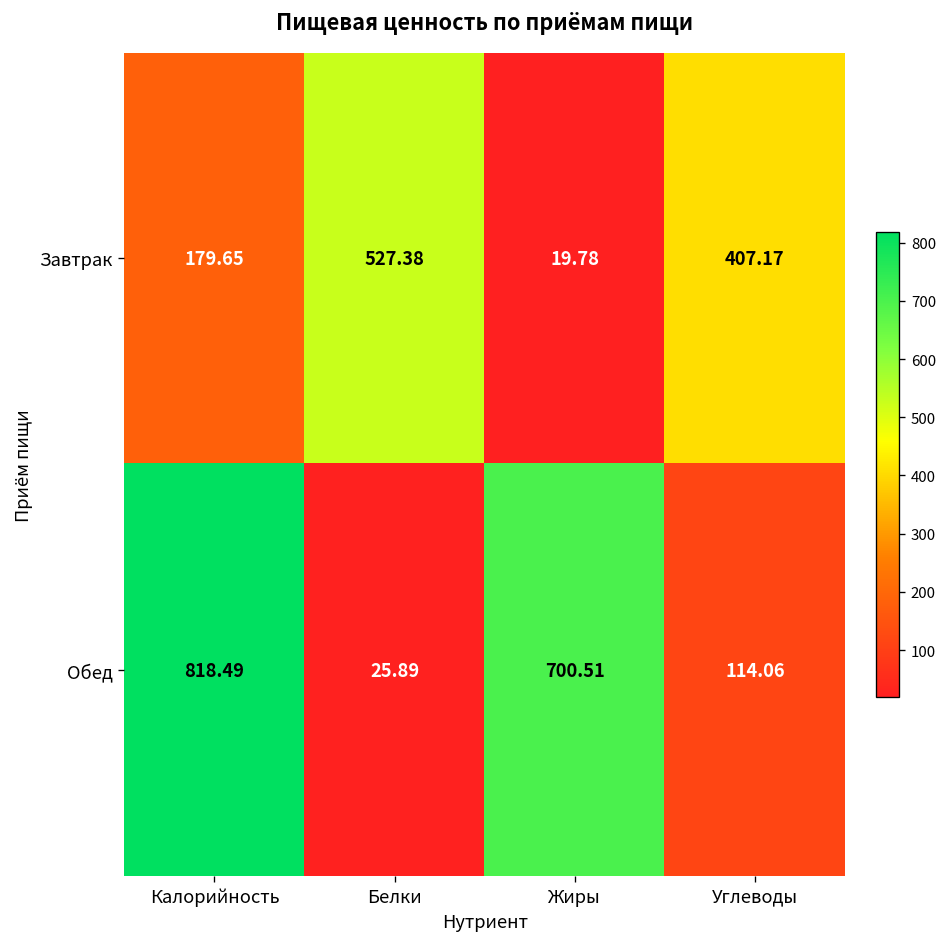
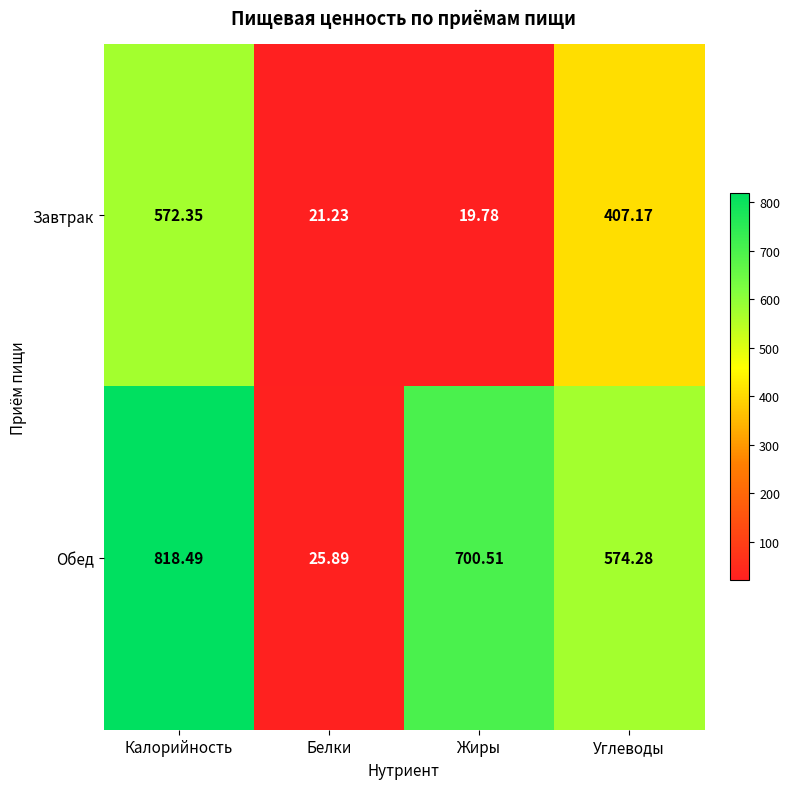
Завтрак, Калорийность: 179.65 -> 572.35
Завтрак, Белки: 527.38 -> 21.23
Обед, Углеводы: 114.06 -> 574.28
